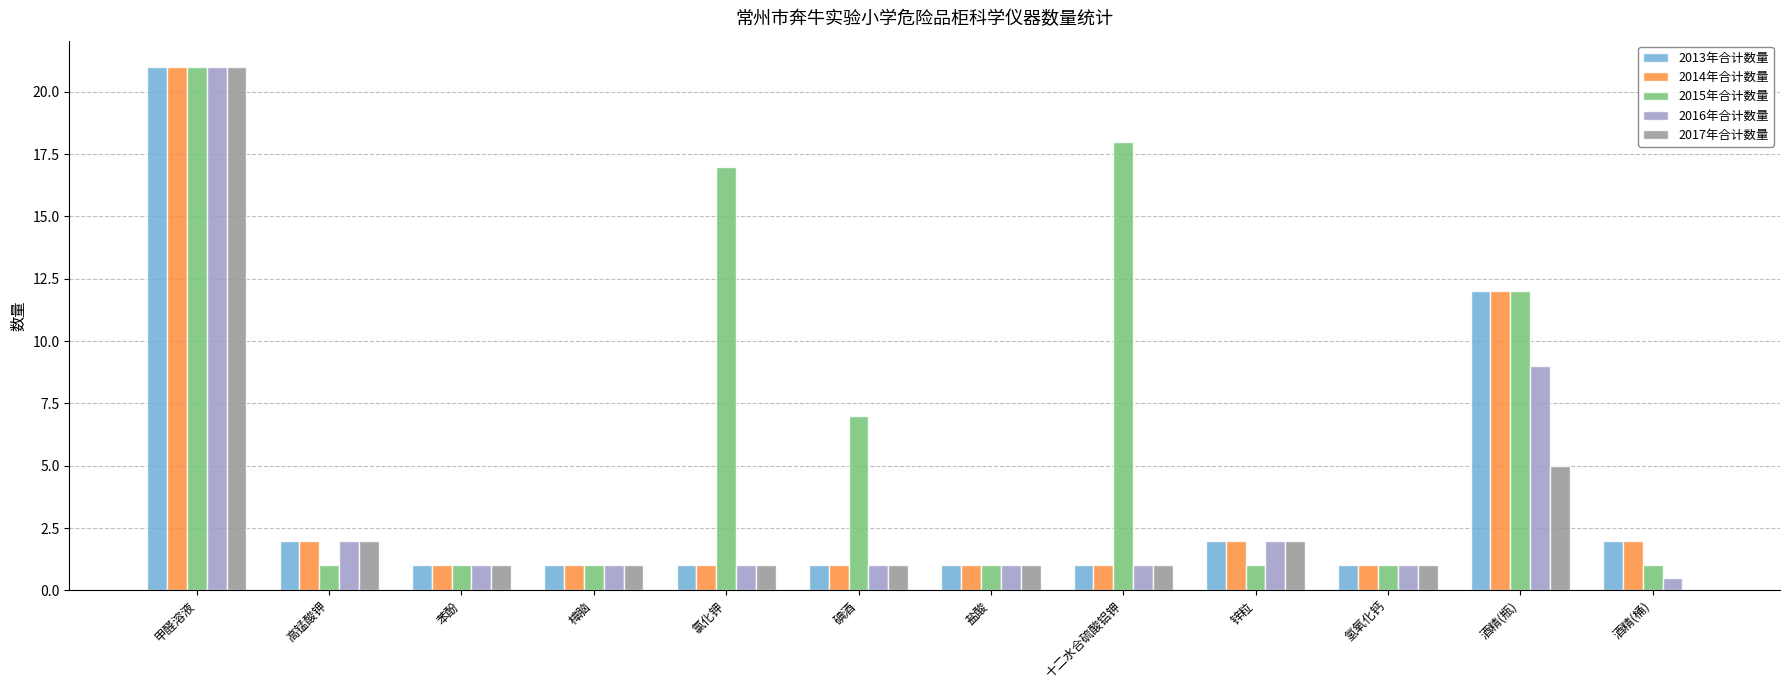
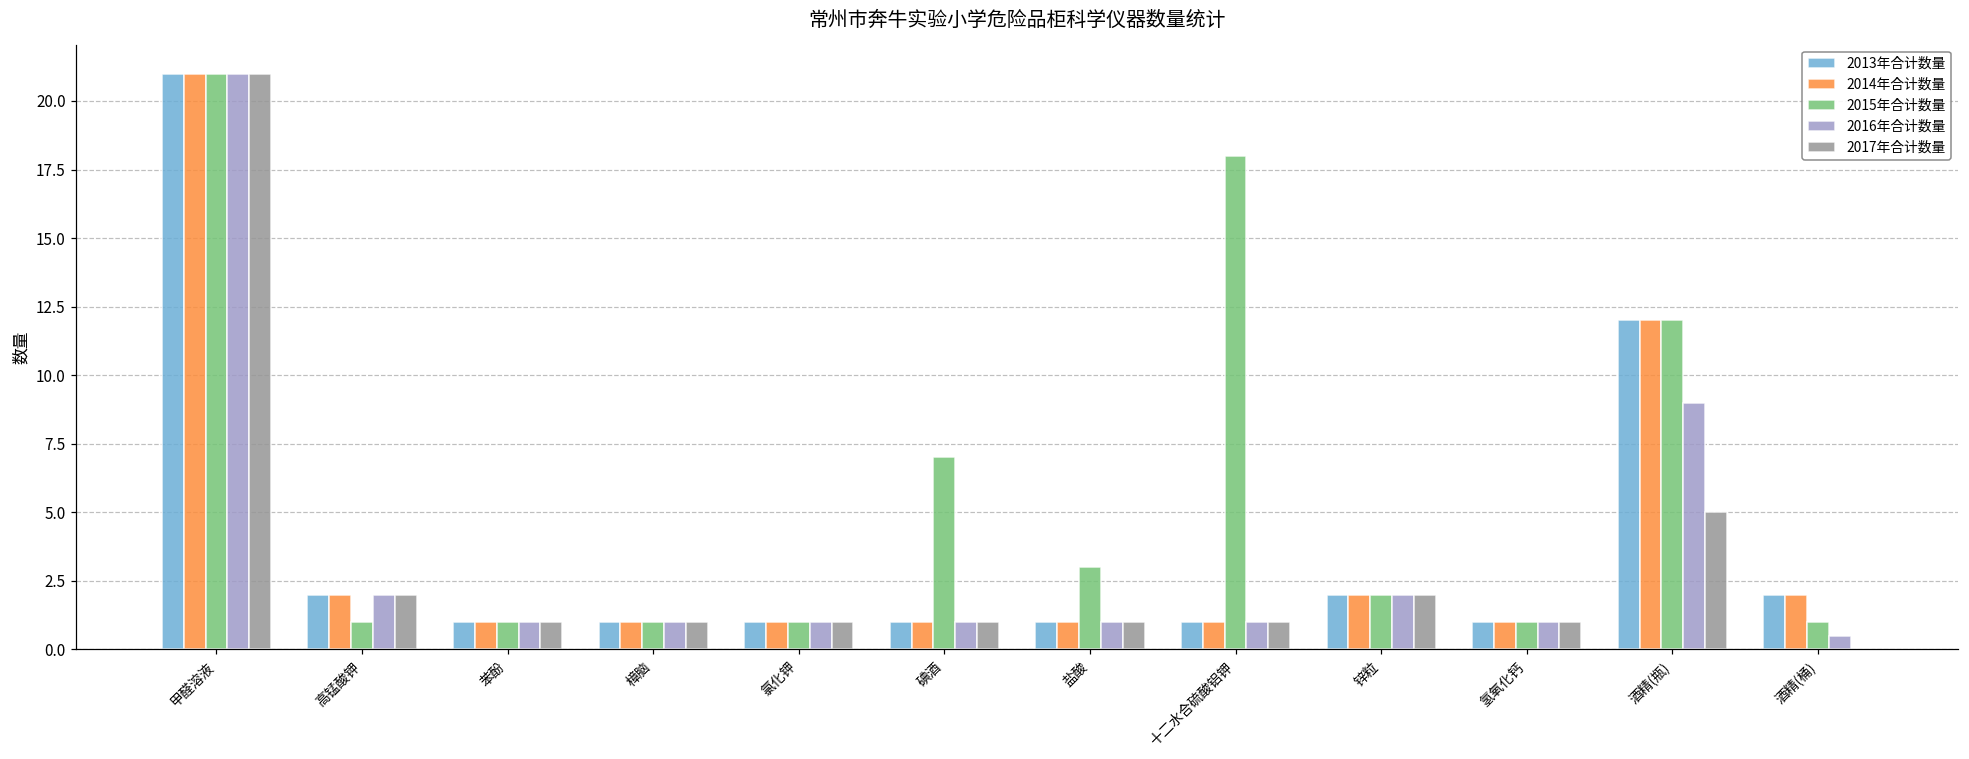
2015年合计数量, 氯化钾: 17 -> 1
2015年合计数量, 盐酸: 1 -> 3
2015年合计数量, 锌粒: 1 -> 2
